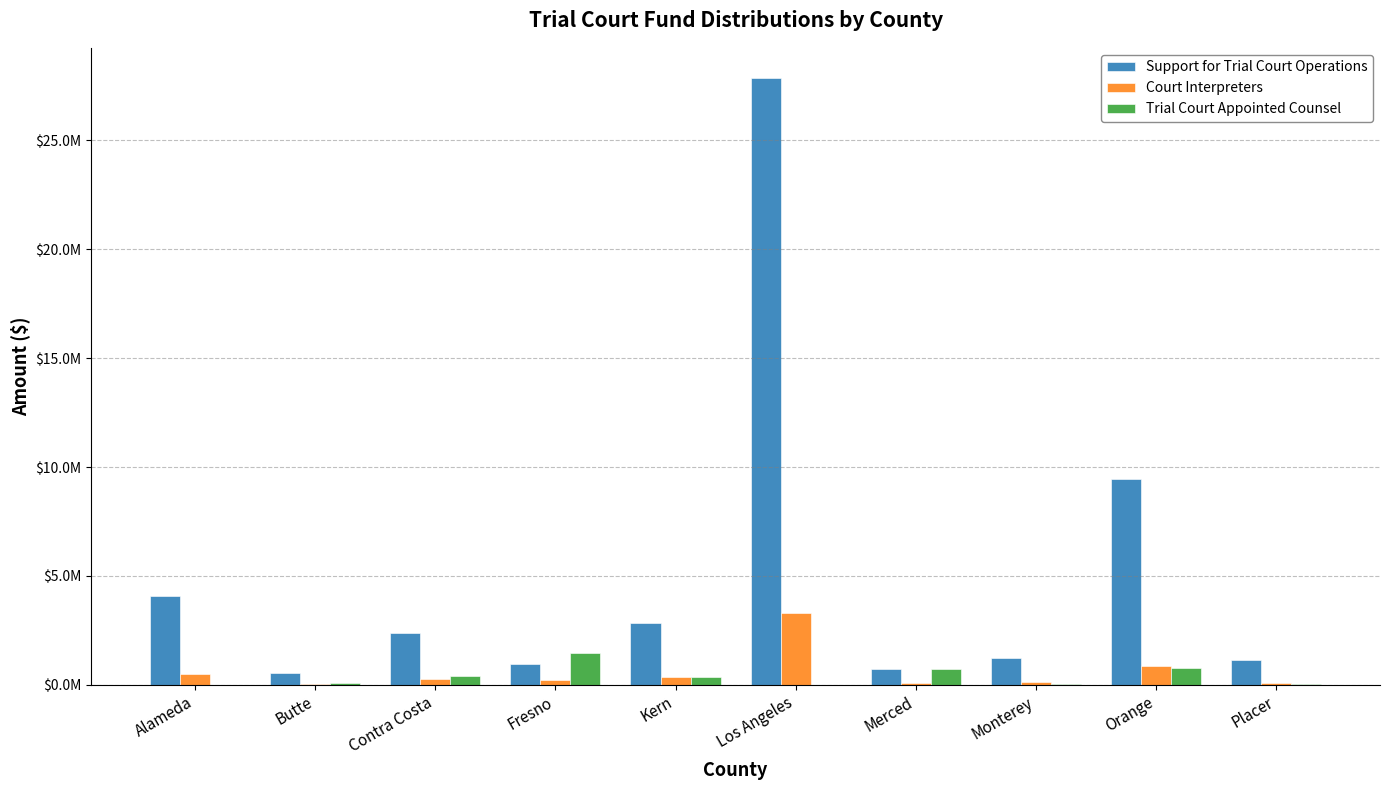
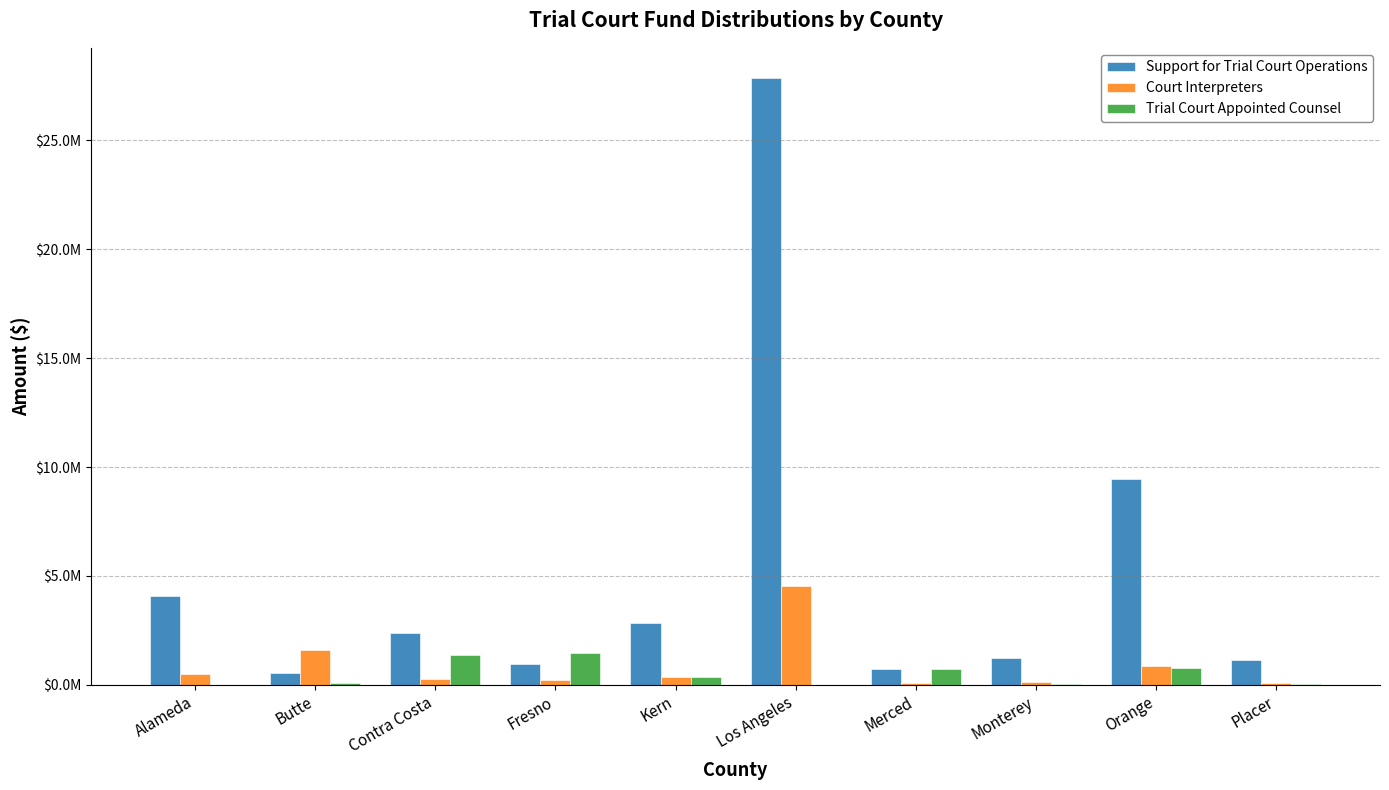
Court Interpreters, Butte: $0 -> $1600000
Trial Court Appointed Counsel, Contra Costa: $400000 -> $1400000
Court Interpreters, Los Angeles: $3300000 -> $4500000
